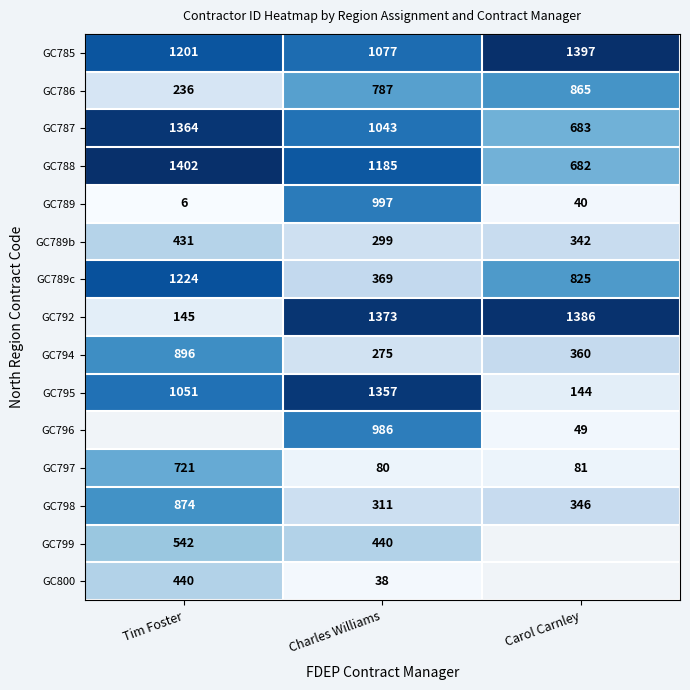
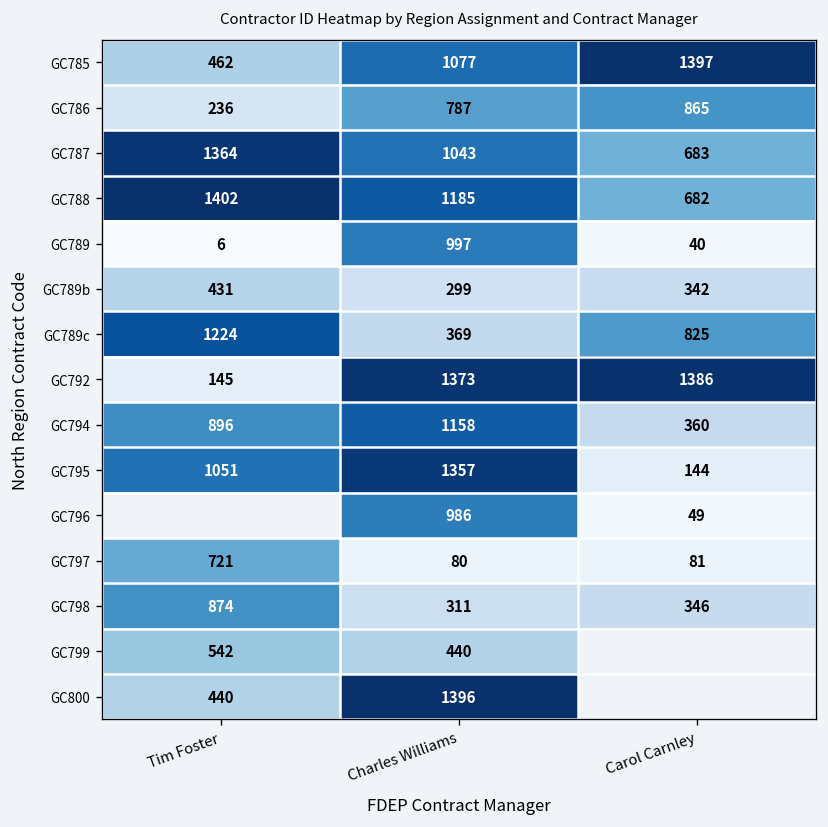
GC785, Tim Foster: 1201 -> 462
GC794, Charles Williams: 275 -> 1158
GC800, Charles Williams: 38 -> 1396
